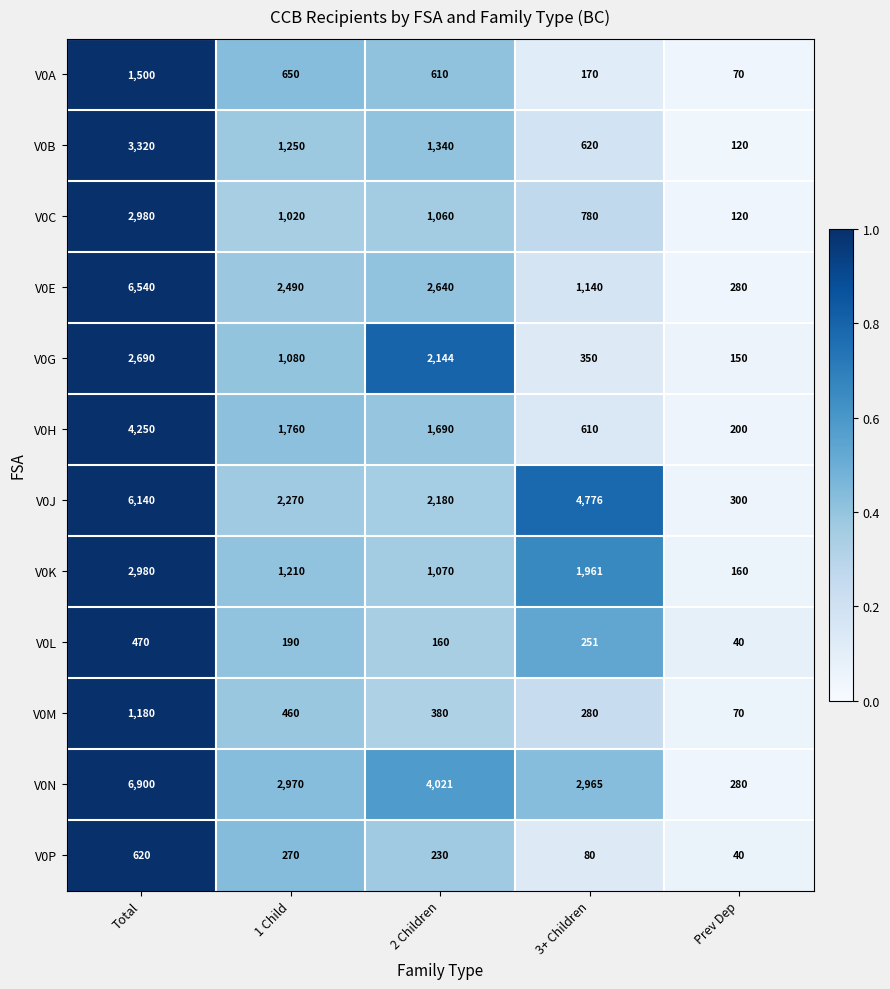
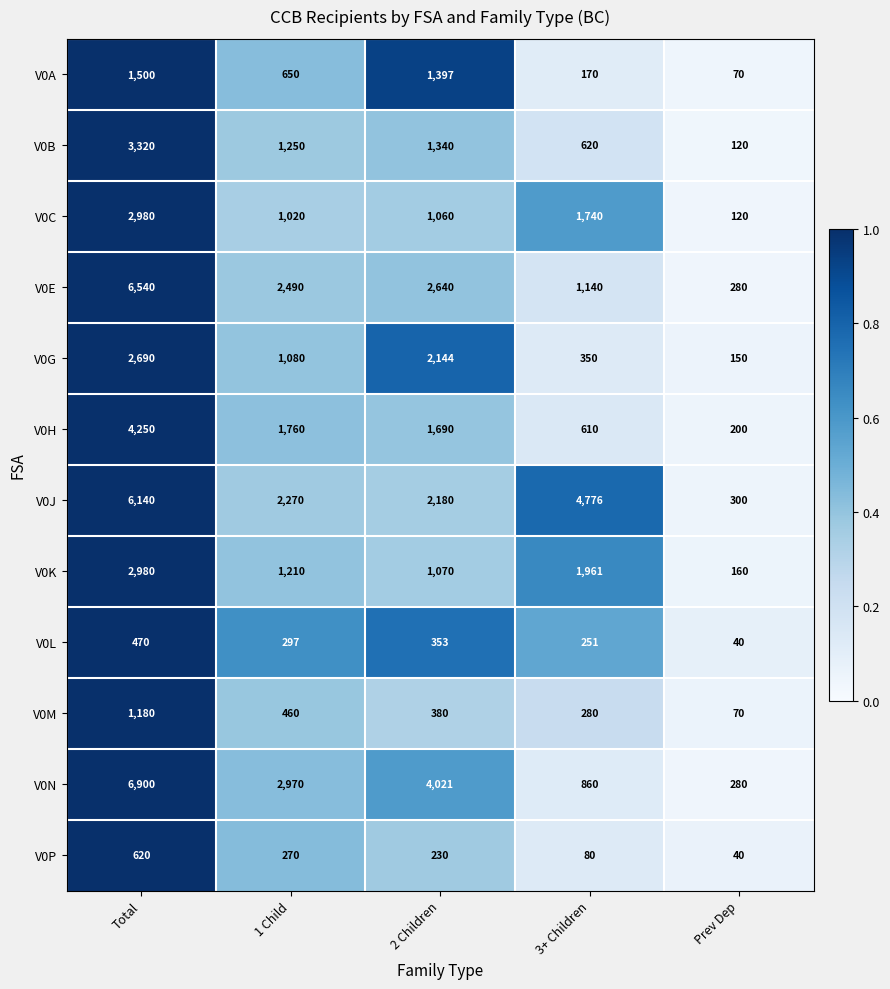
V0A, 2 Children: 610 -> 1,397
V0C, 3+ Children: 780 -> 1,740
V0L, 1 Child: 190 -> 297
V0L, 2 Children: 160 -> 353
V0N, 3+ Children: 2,965 -> 860
